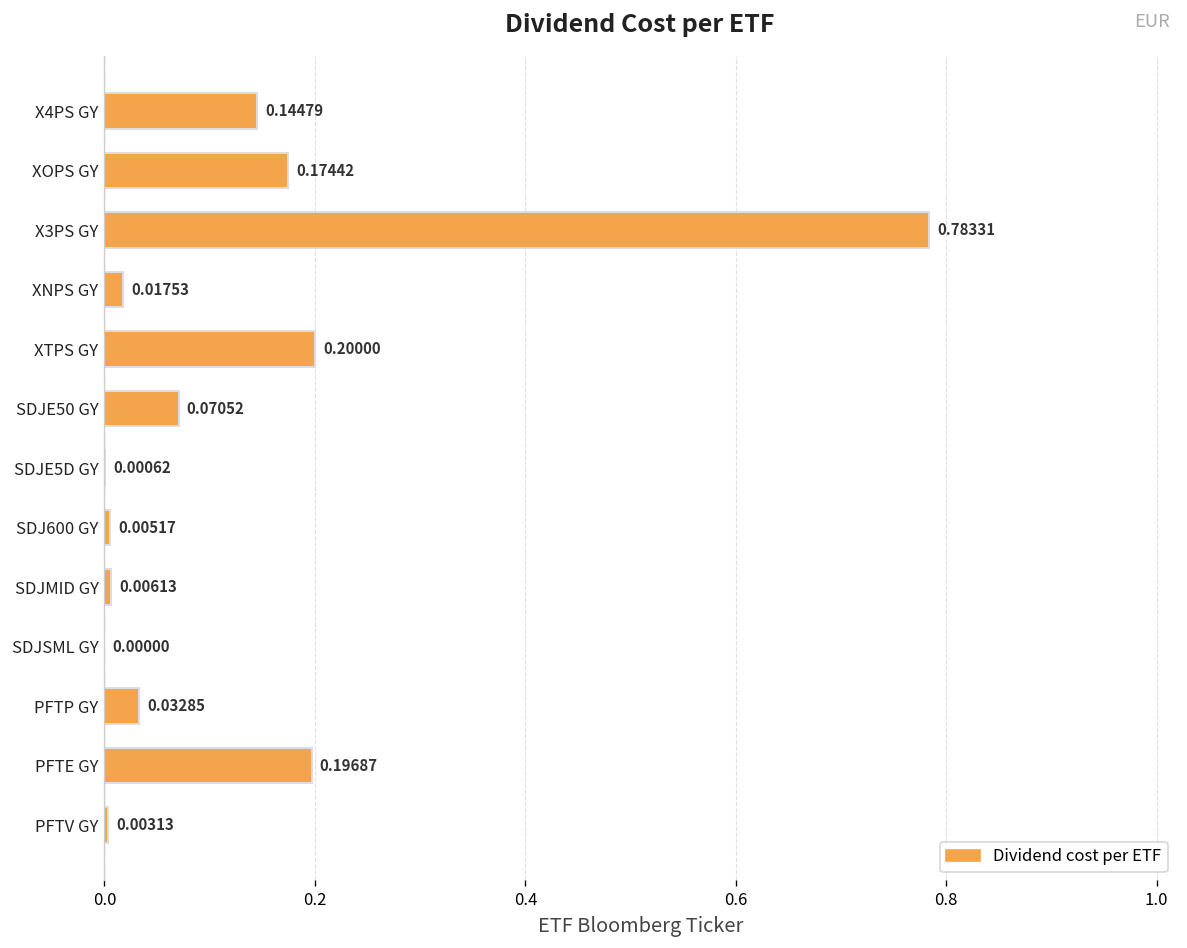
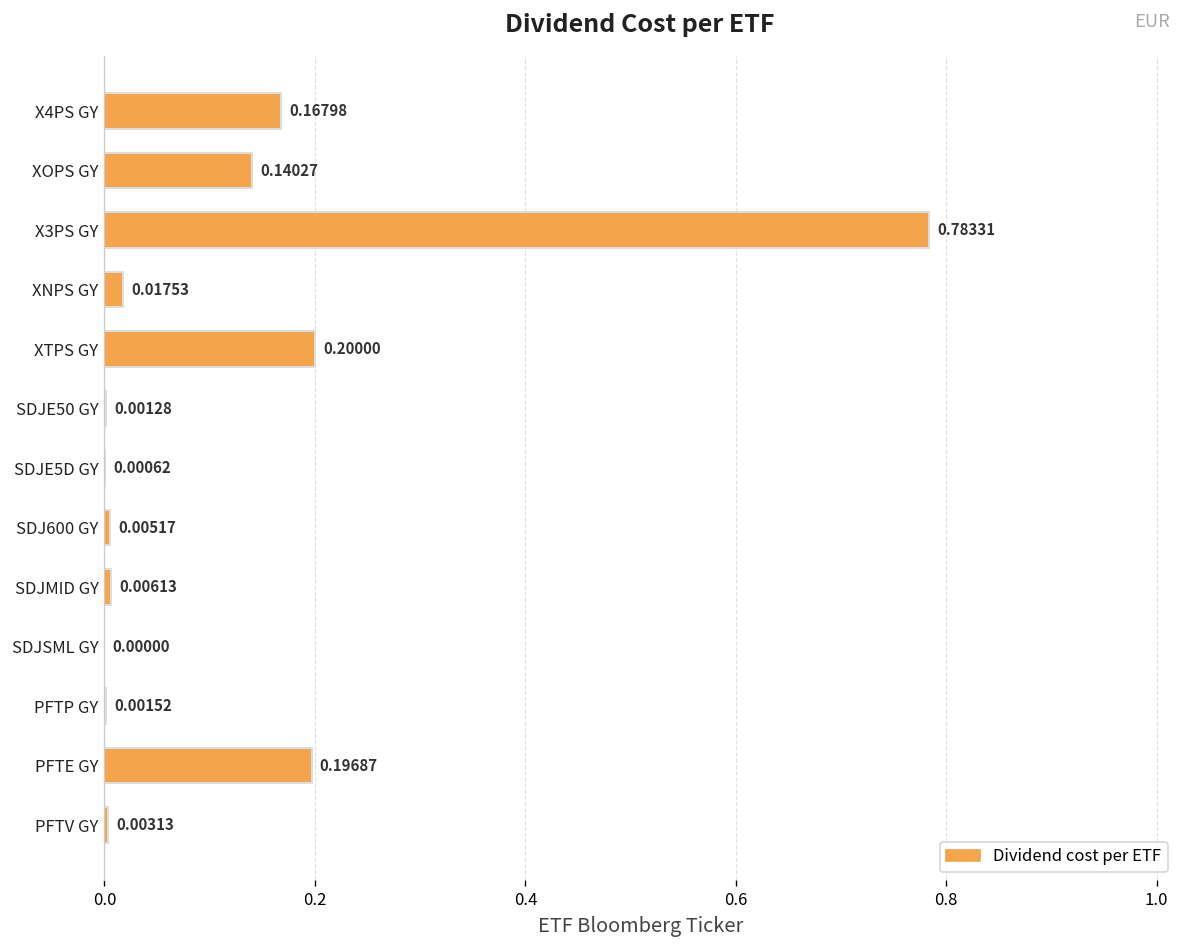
X4PS GY: 0.14479 -> 0.16798
XOPS GY: 0.17442 -> 0.14027
SDJE50 GY: 0.07052 -> 0.00128
PFTP GY: 0.03285 -> 0.00152
